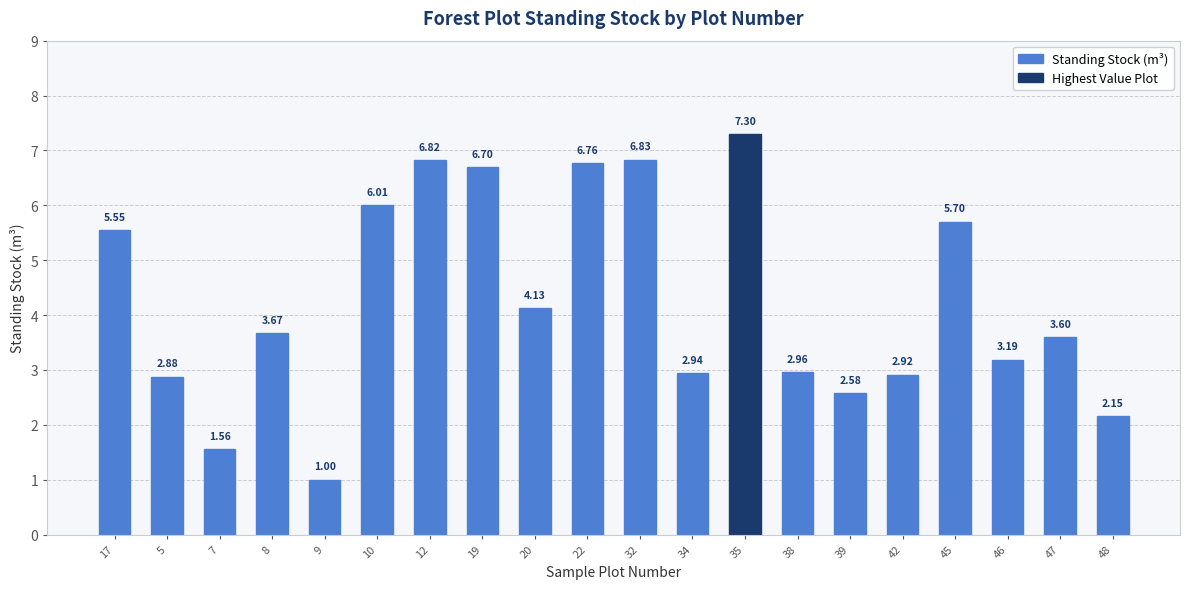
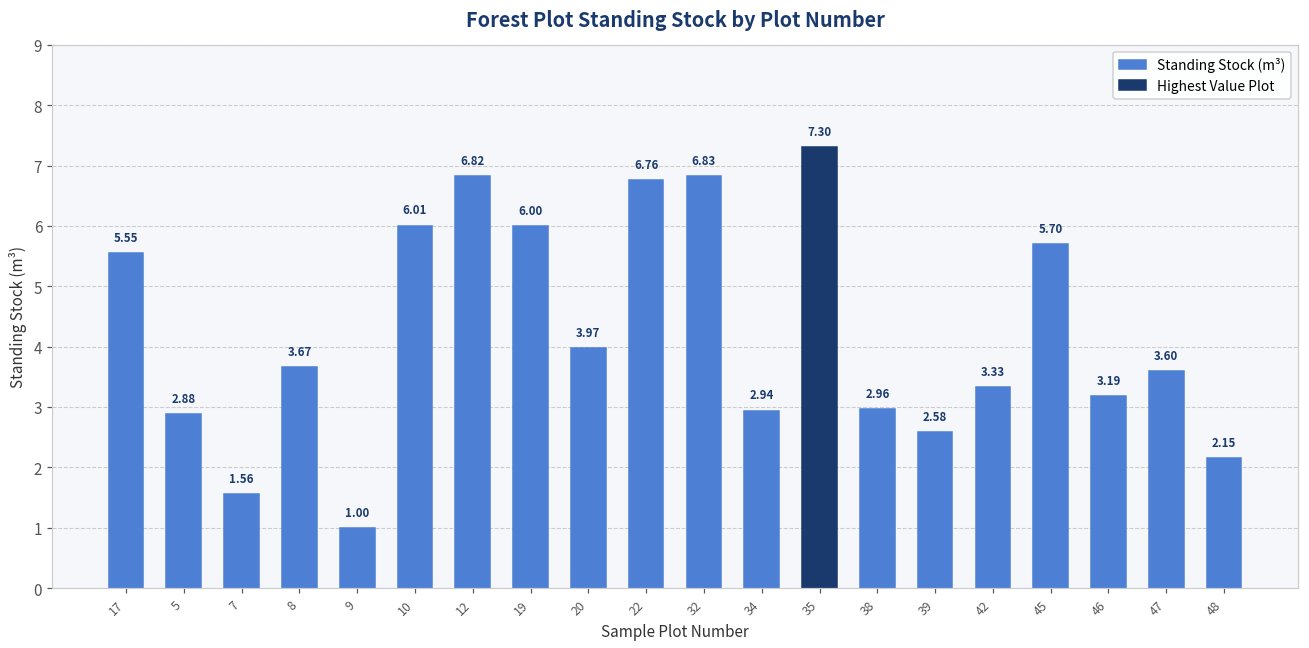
19: 6.70 -> 6.00
20: 4.13 -> 3.97
42: 2.92 -> 3.33
